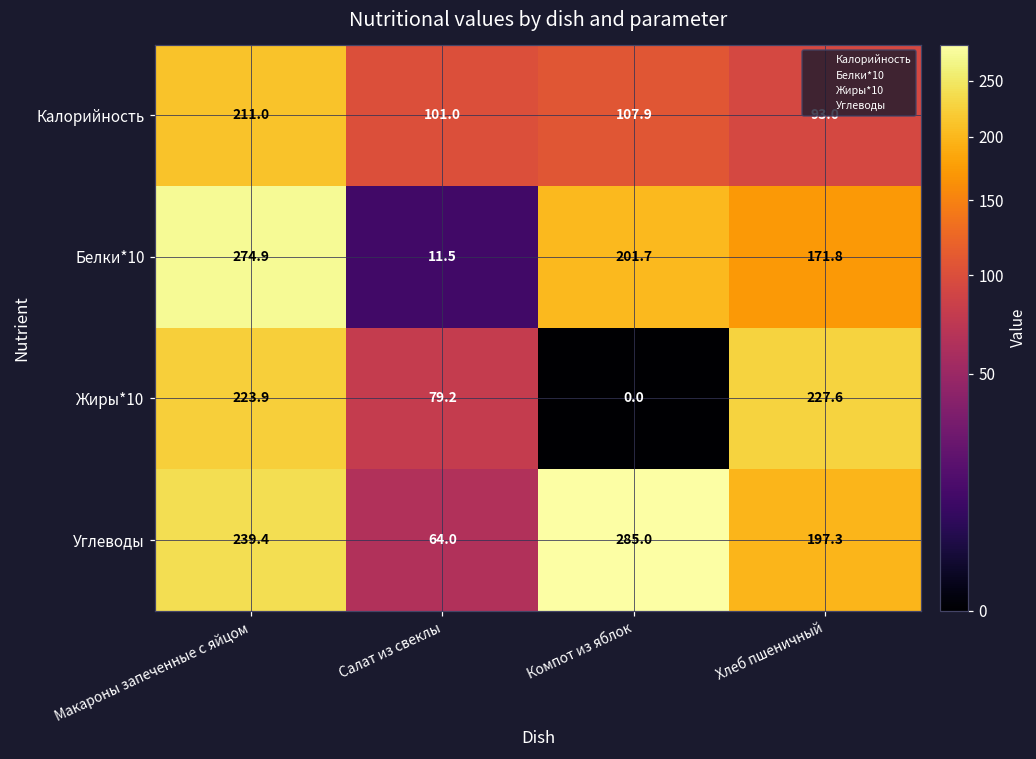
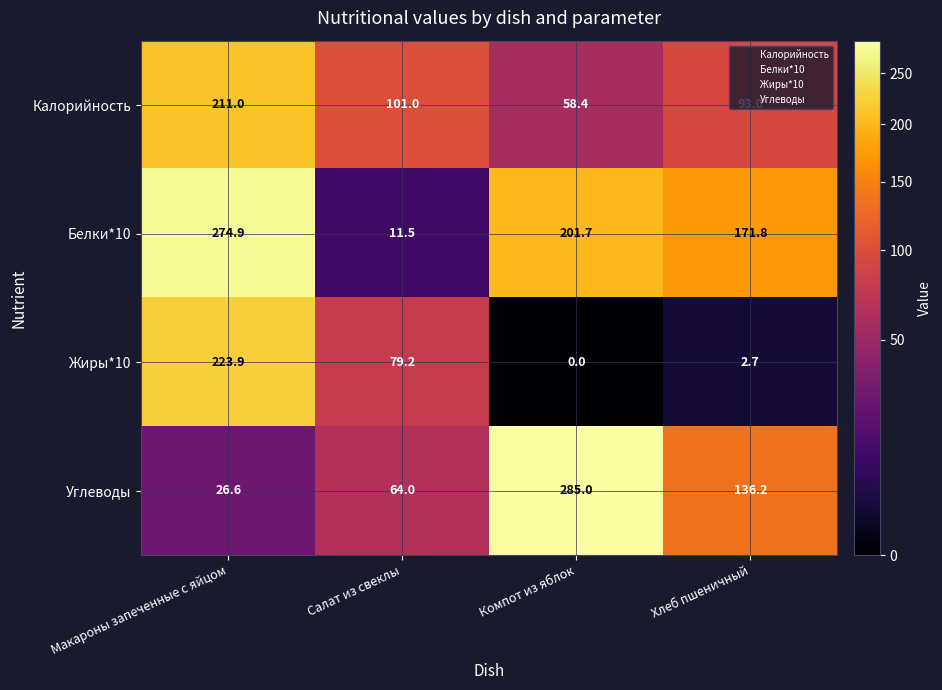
Калорийность, Компот из яблок: 107.9 -> 58.4
Жиры*10, Хлеб пшеничный: 227.6 -> 2.7
Углеводы, Макароны запеченные с яйцом: 239.4 -> 26.6
Углеводы, Хлеб пшеничный: 197.3 -> 136.2
